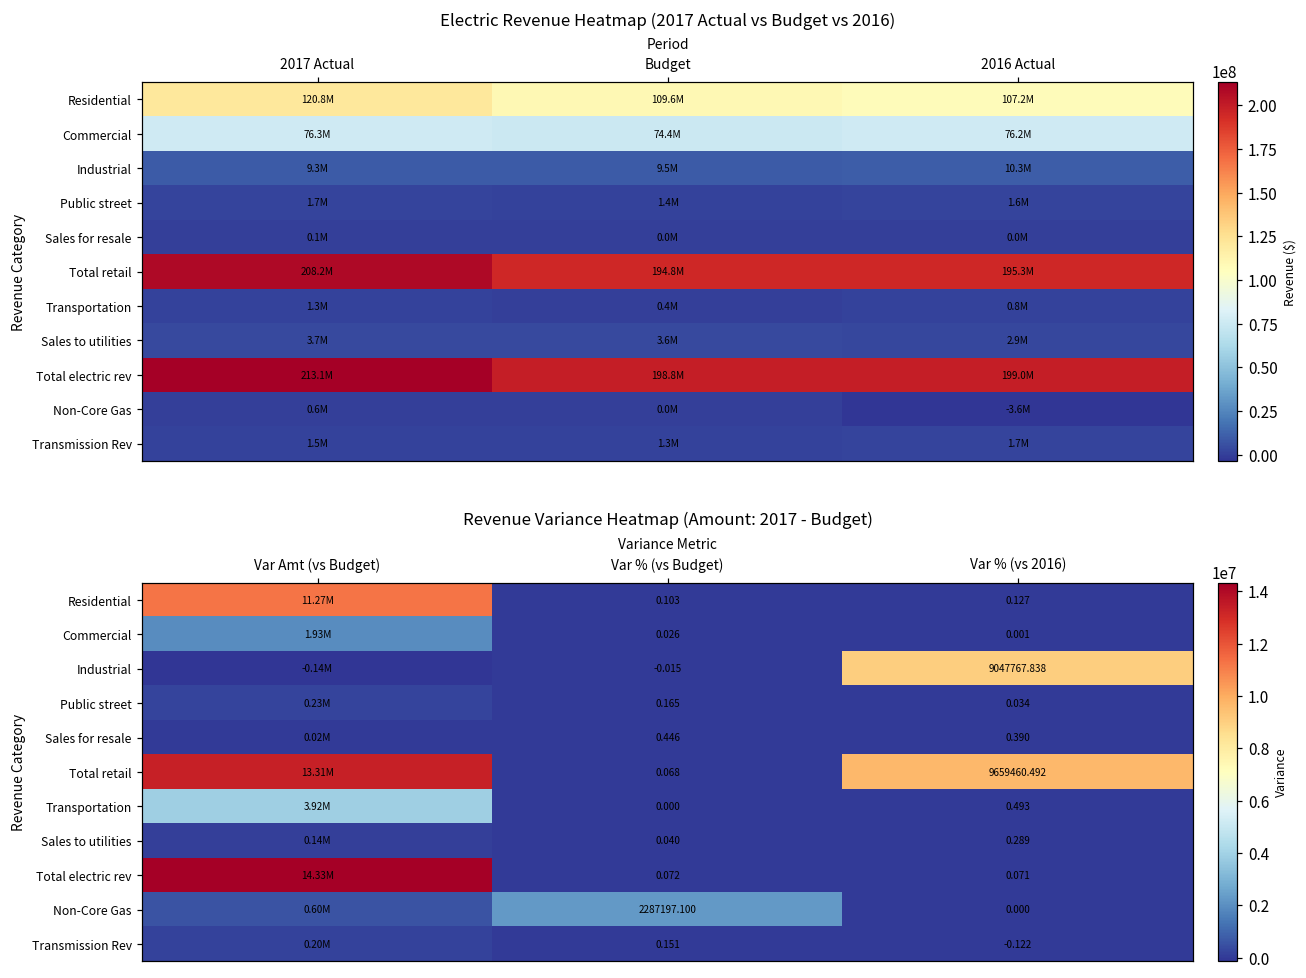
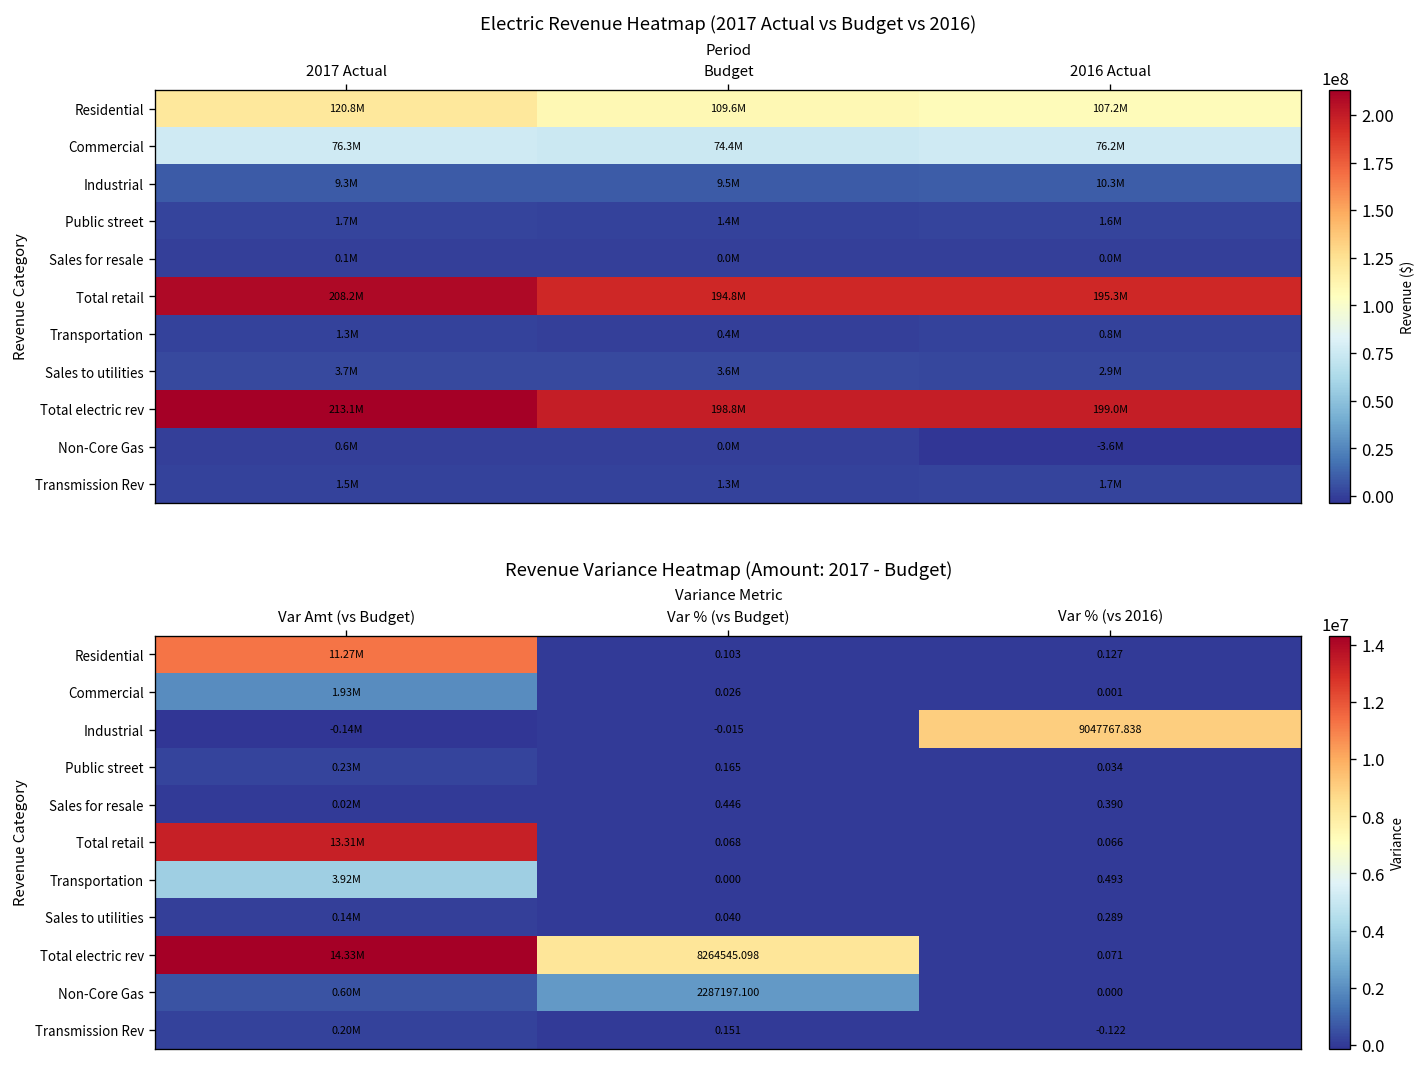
Revenue Variance Heatmap (Amount: 2017 - Budget), Total retail, Var % (vs 2016): 9659460.492 -> 0.066
Revenue Variance Heatmap (Amount: 2017 - Budget), Total electric rev, Var % (vs Budget): 0.072 -> 8264545.098
